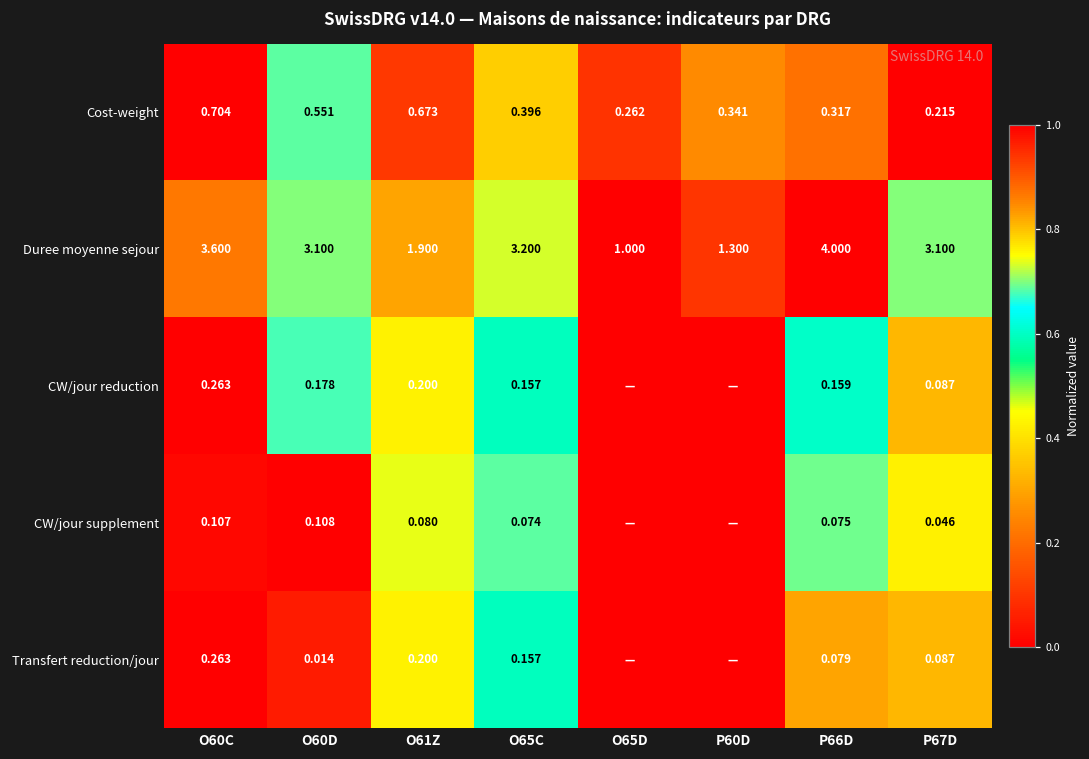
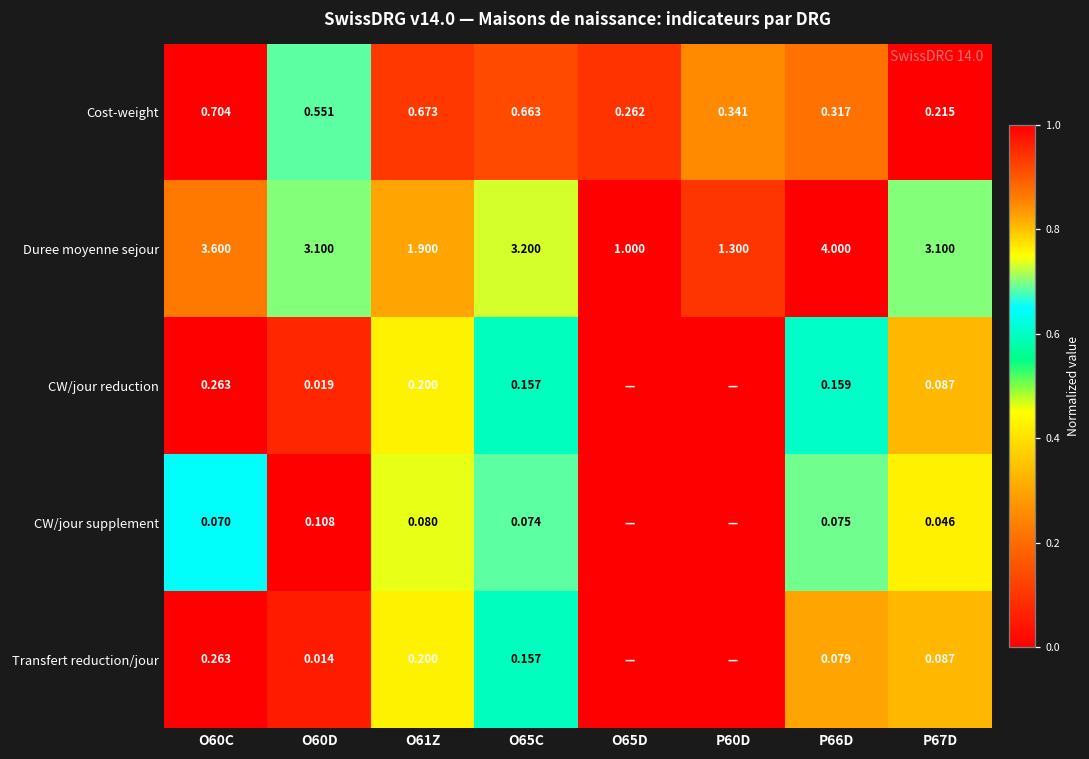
Cost-weight, O65C: 0.396 -> 0.663
CW/jour reduction, O60D: 0.178 -> 0.019
CW/jour supplement, O60C: 0.107 -> 0.070
